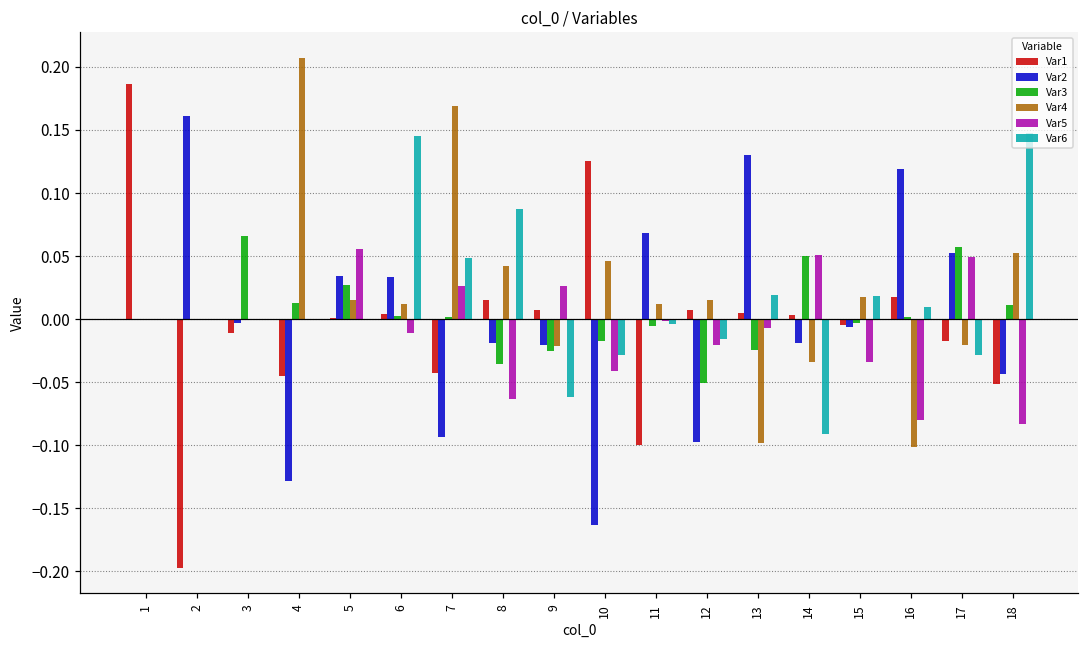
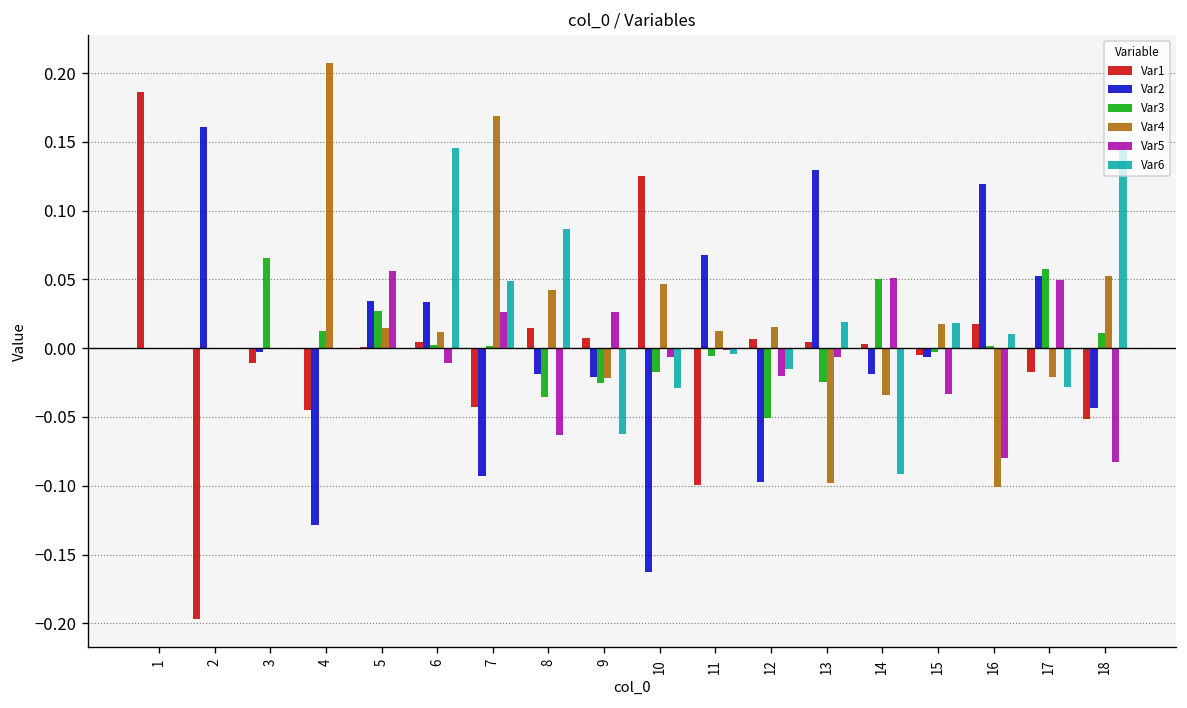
Var5, 10: -0.041 -> -0.006
